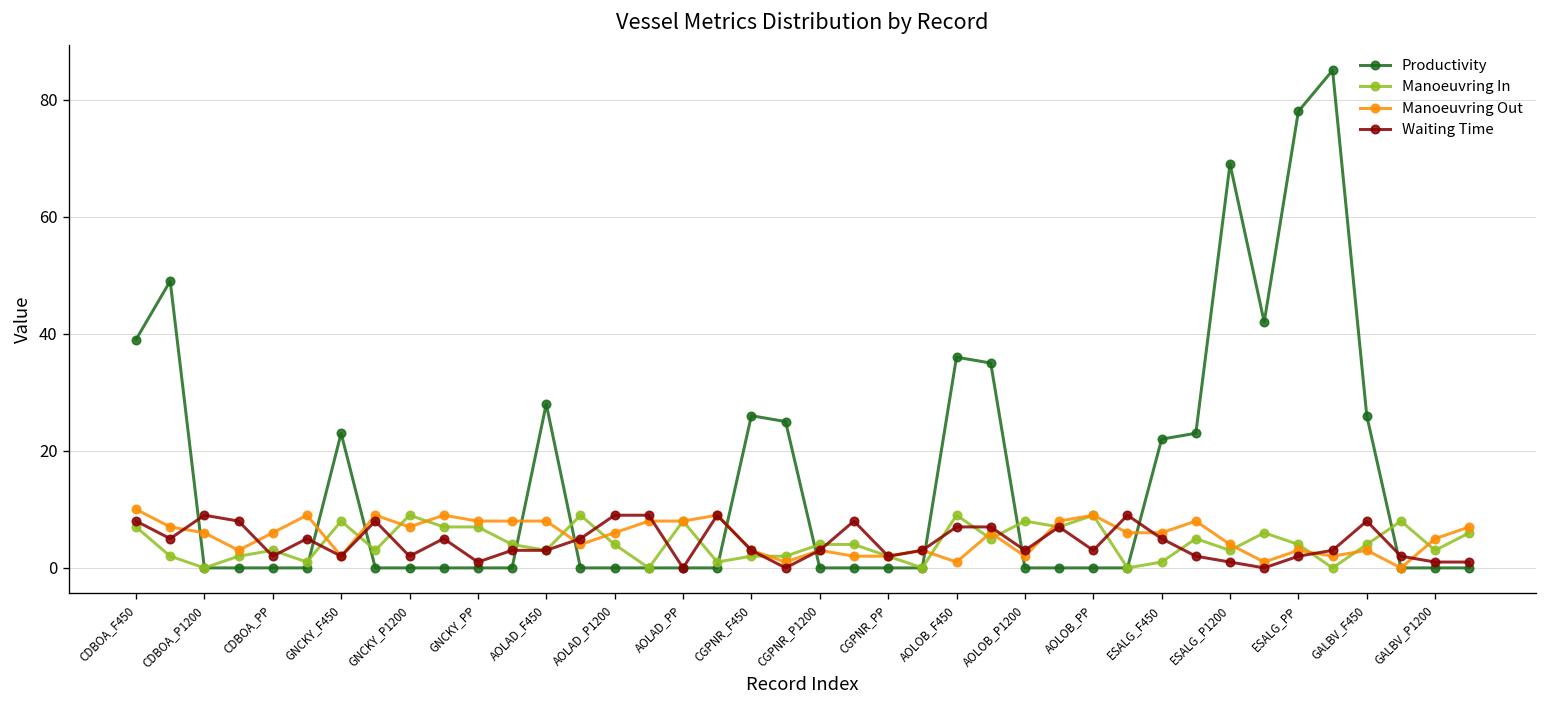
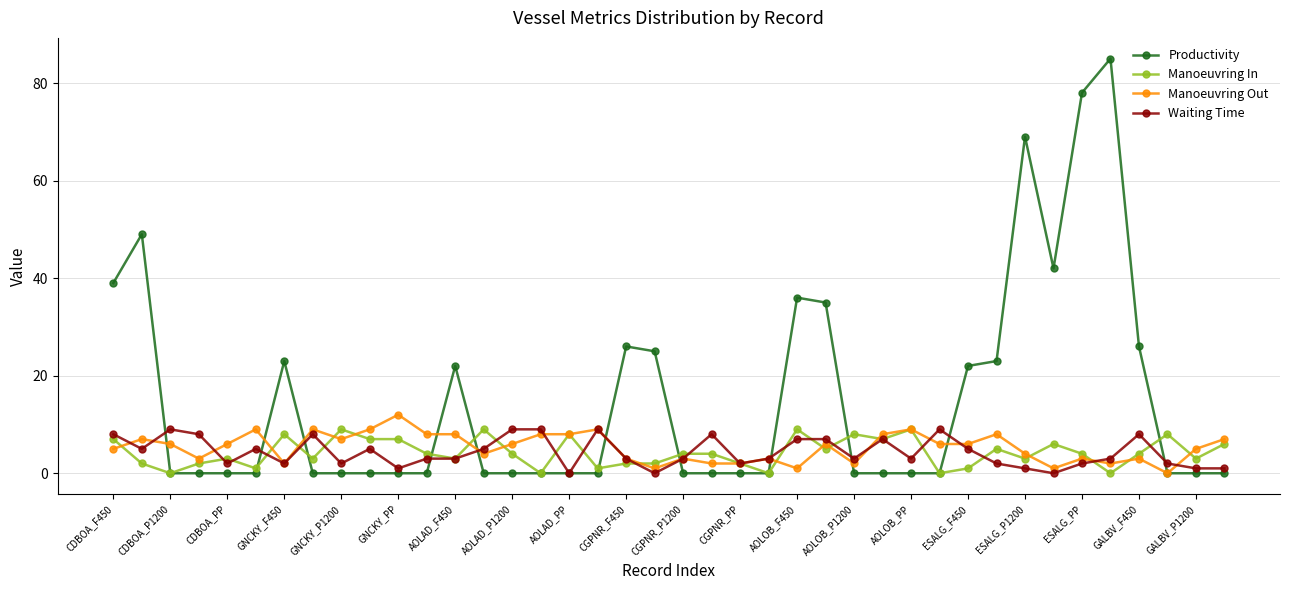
Manoeuvring Out, CDBOA_F450: 10 -> 5
Manoeuvring Out, GNCKY_PP: 8 -> 12
Productivity, AOLAD_F450: 28 -> 22
